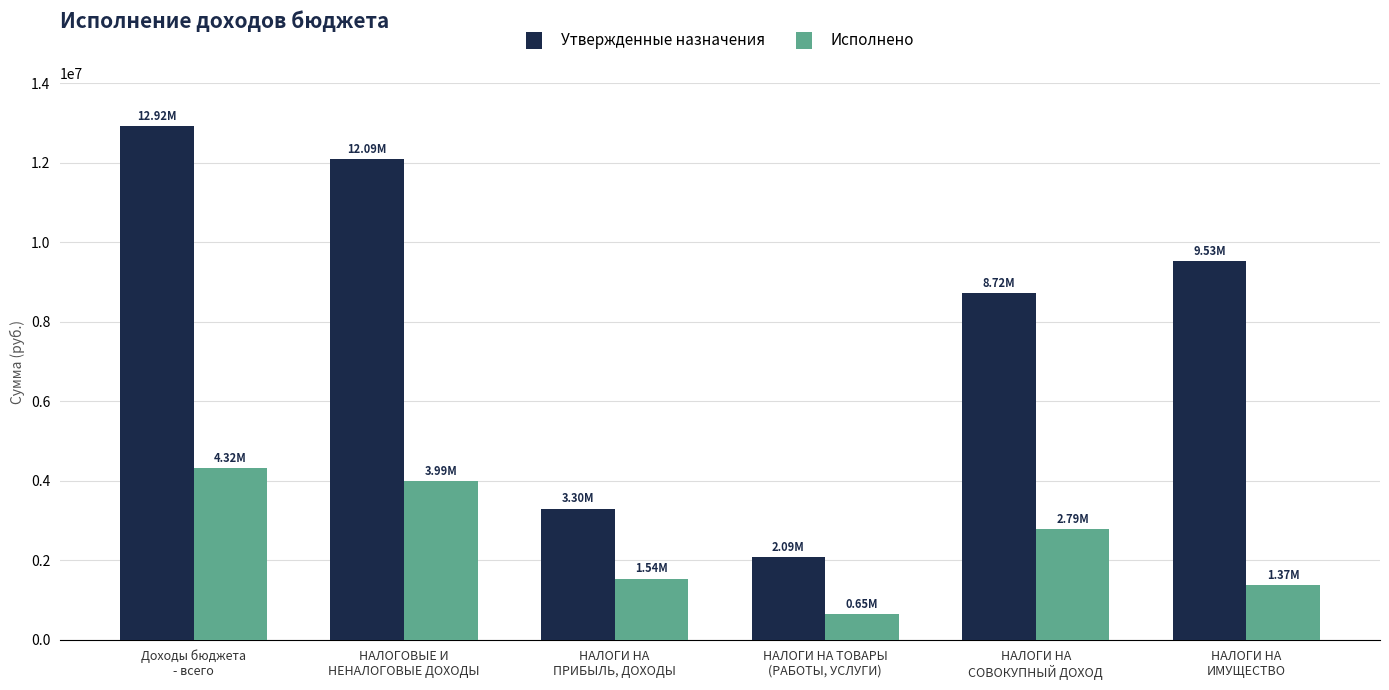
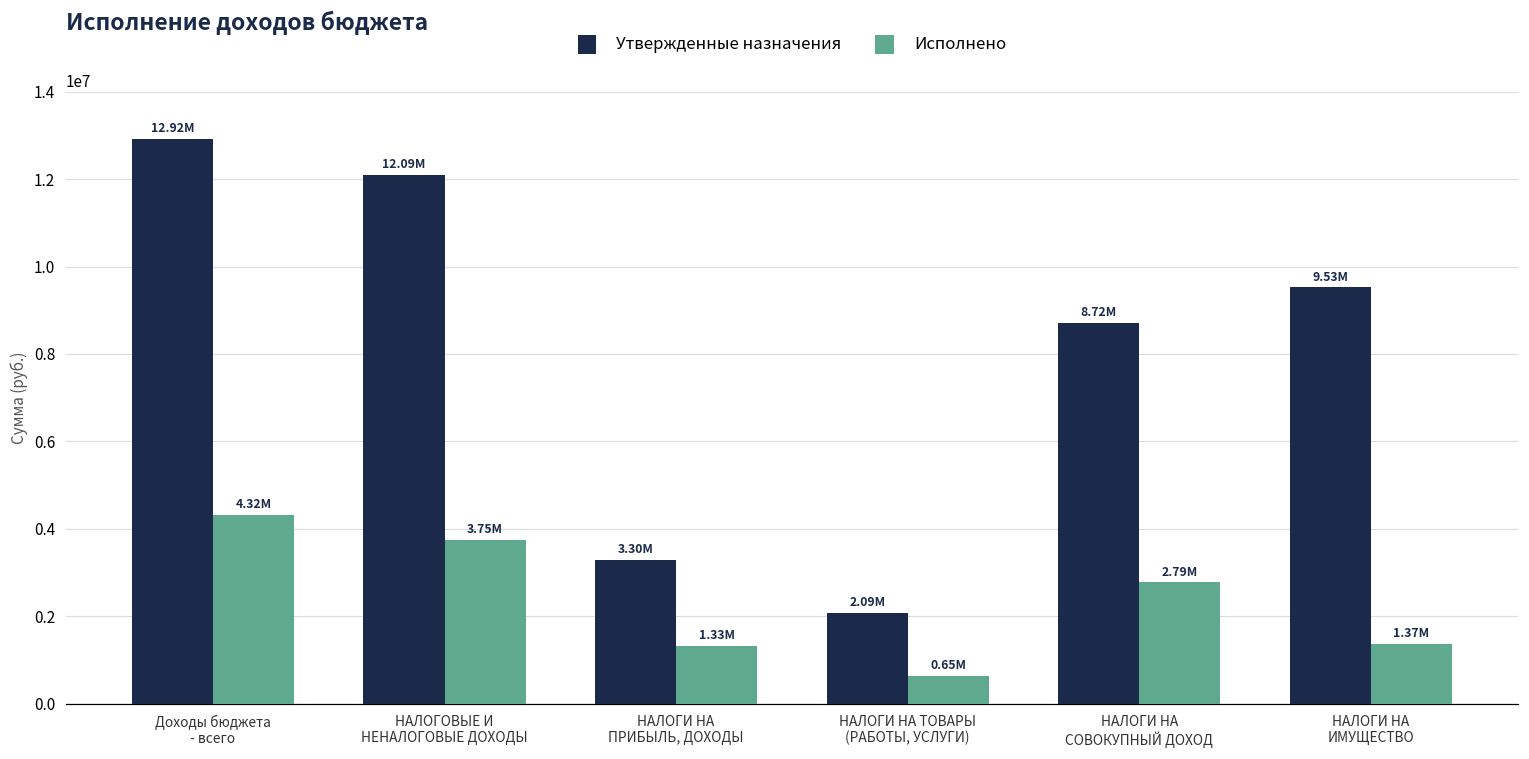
Исполнено, НАЛОГОВЫЕ И НЕНАЛОГОВЫЕ ДОХОДЫ: 3.99M -> 3.75M
Исполнено, НАЛОГИ НА ПРИБЫЛЬ, ДОХОДЫ: 1.54M -> 1.33M
